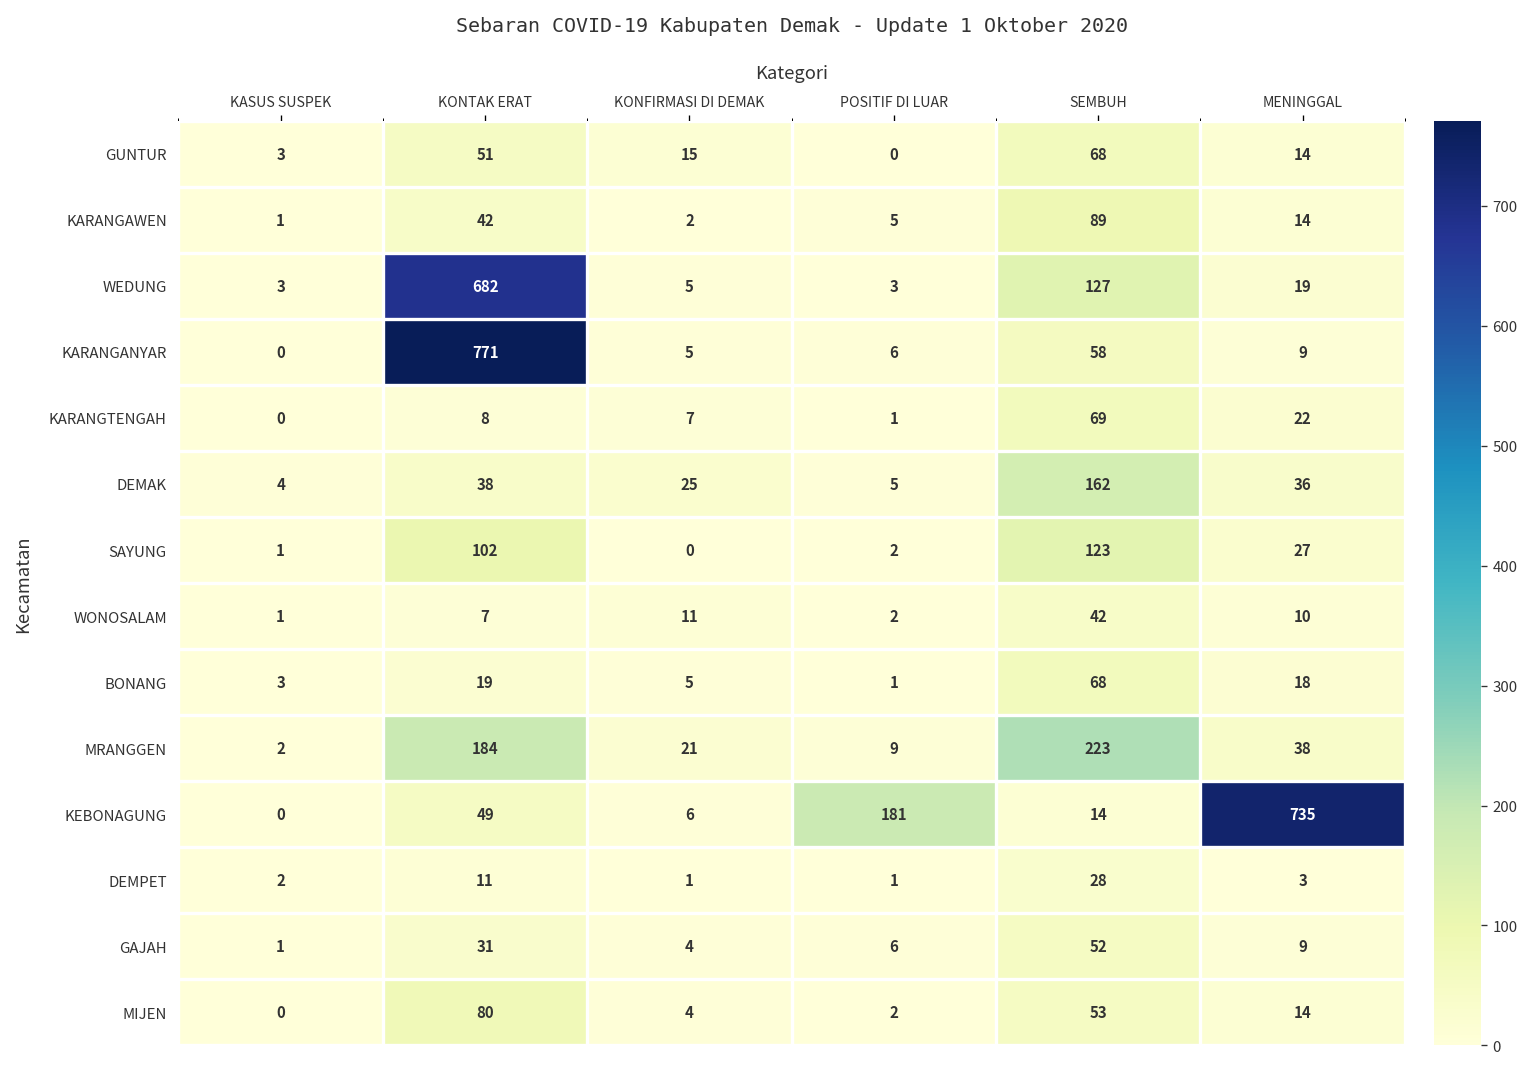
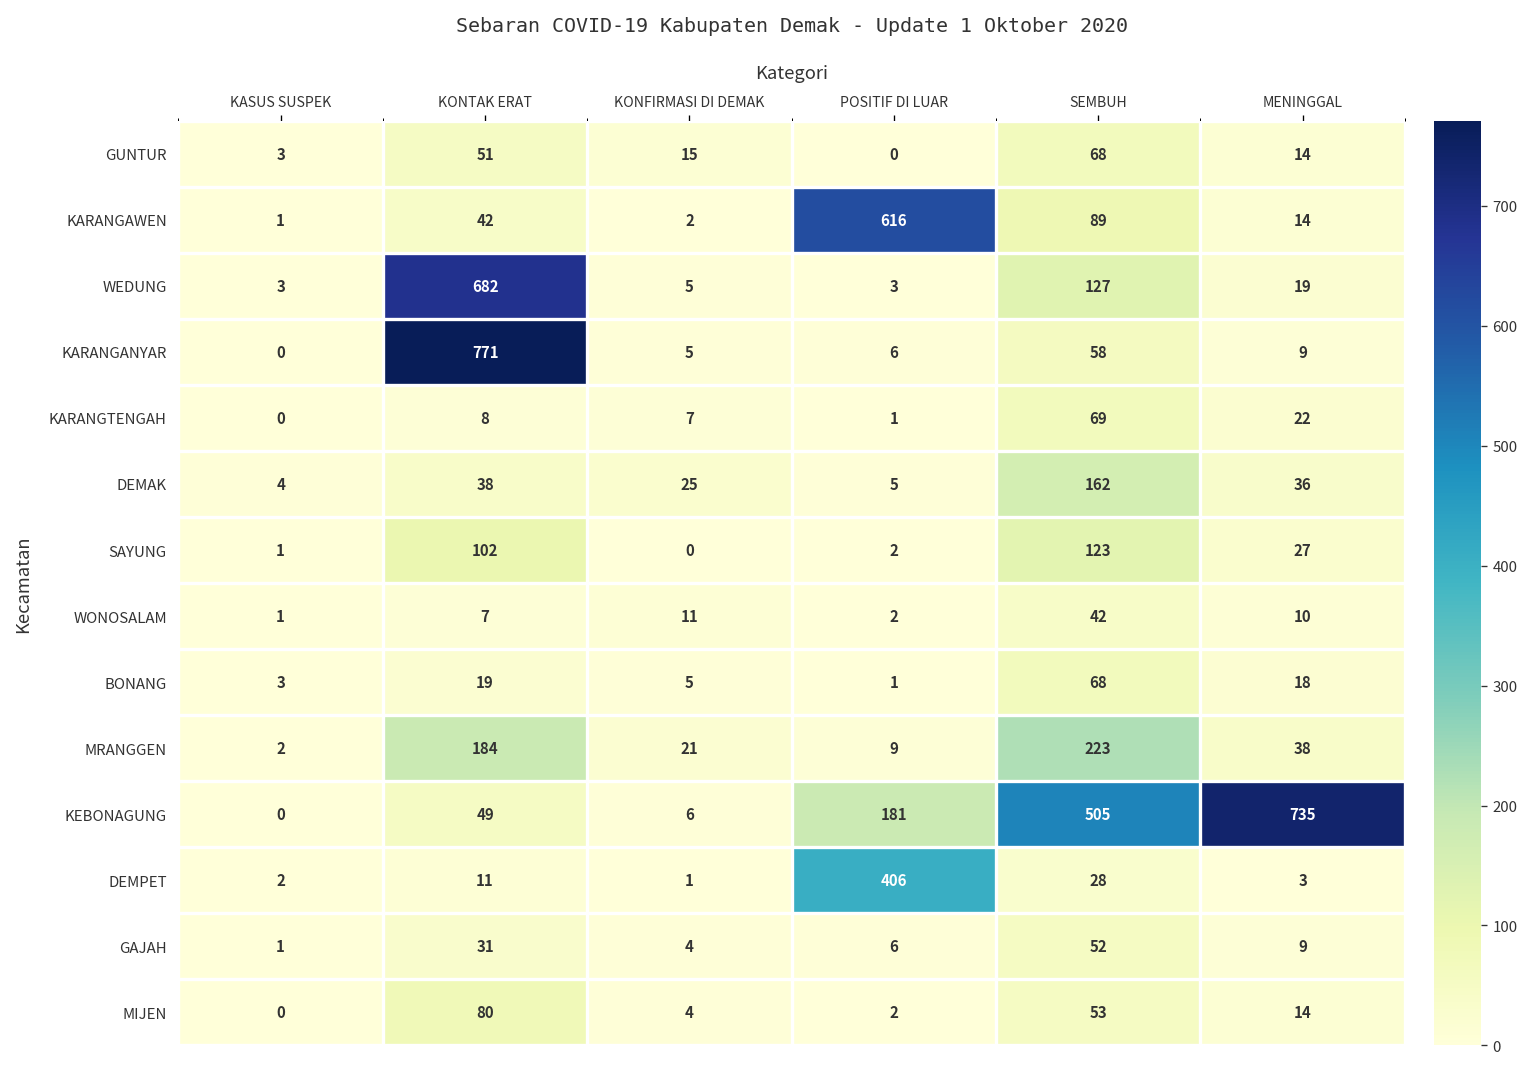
KARANGAWEN, POSITIF DI LUAR: 5 -> 616
KEBONAGUNG, SEMBUH: 14 -> 505
DEMPET, POSITIF DI LUAR: 1 -> 406
